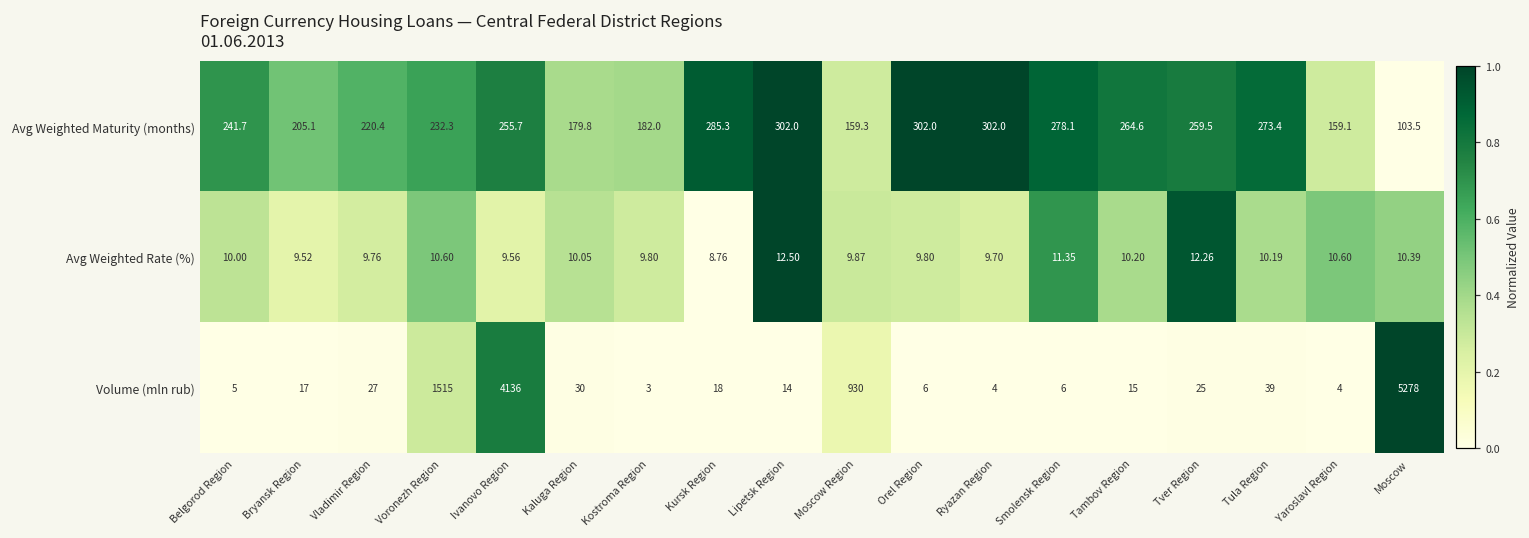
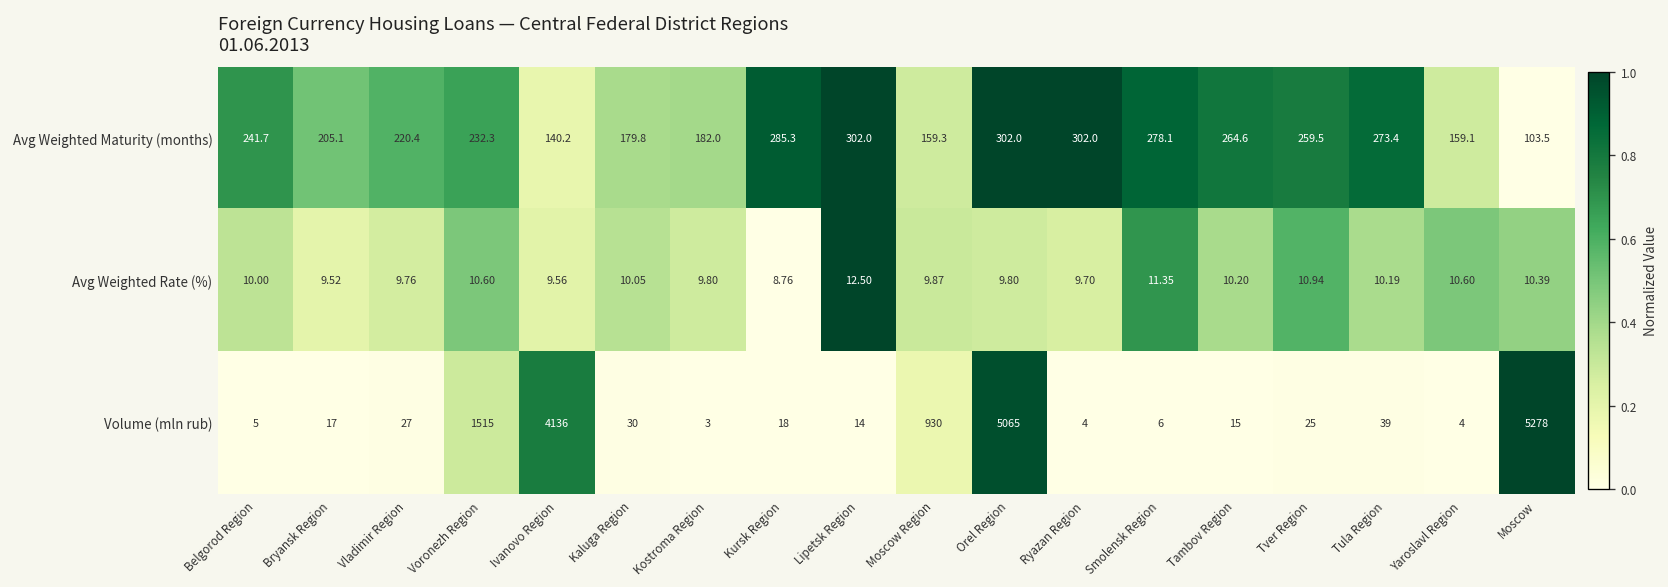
Avg Weighted Maturity (months), Ivanovo Region: 255.7 -> 140.2
Avg Weighted Rate (%), Tver Region: 12.26 -> 10.94
Volume (mln rub), Orel Region: 6 -> 5065
